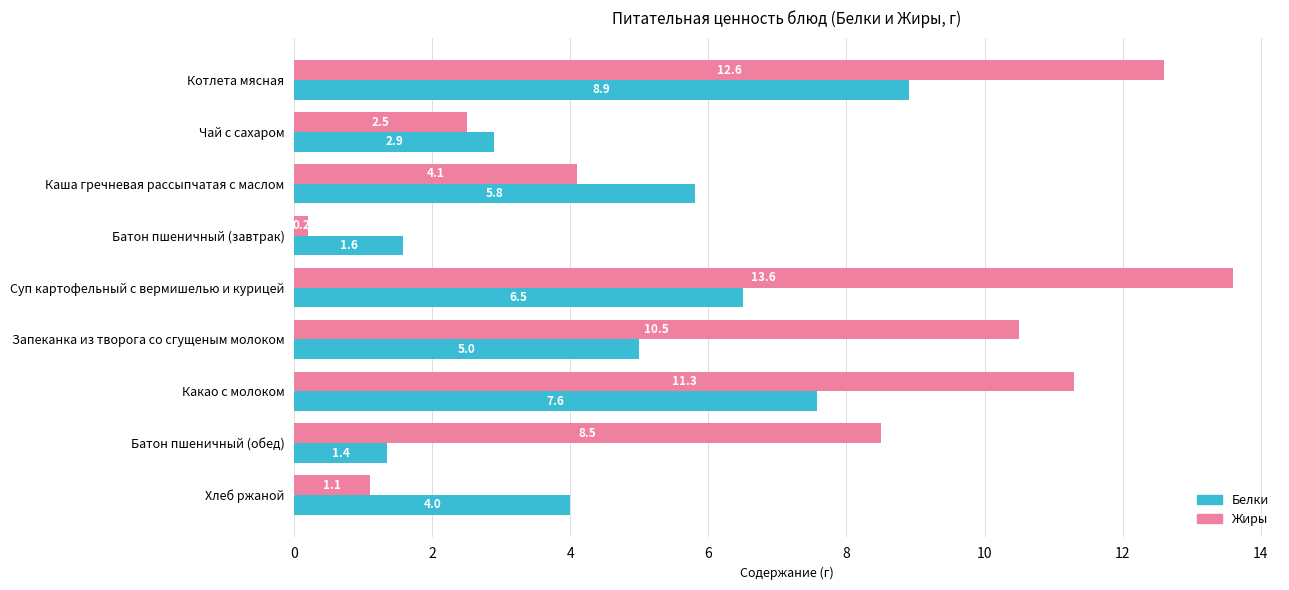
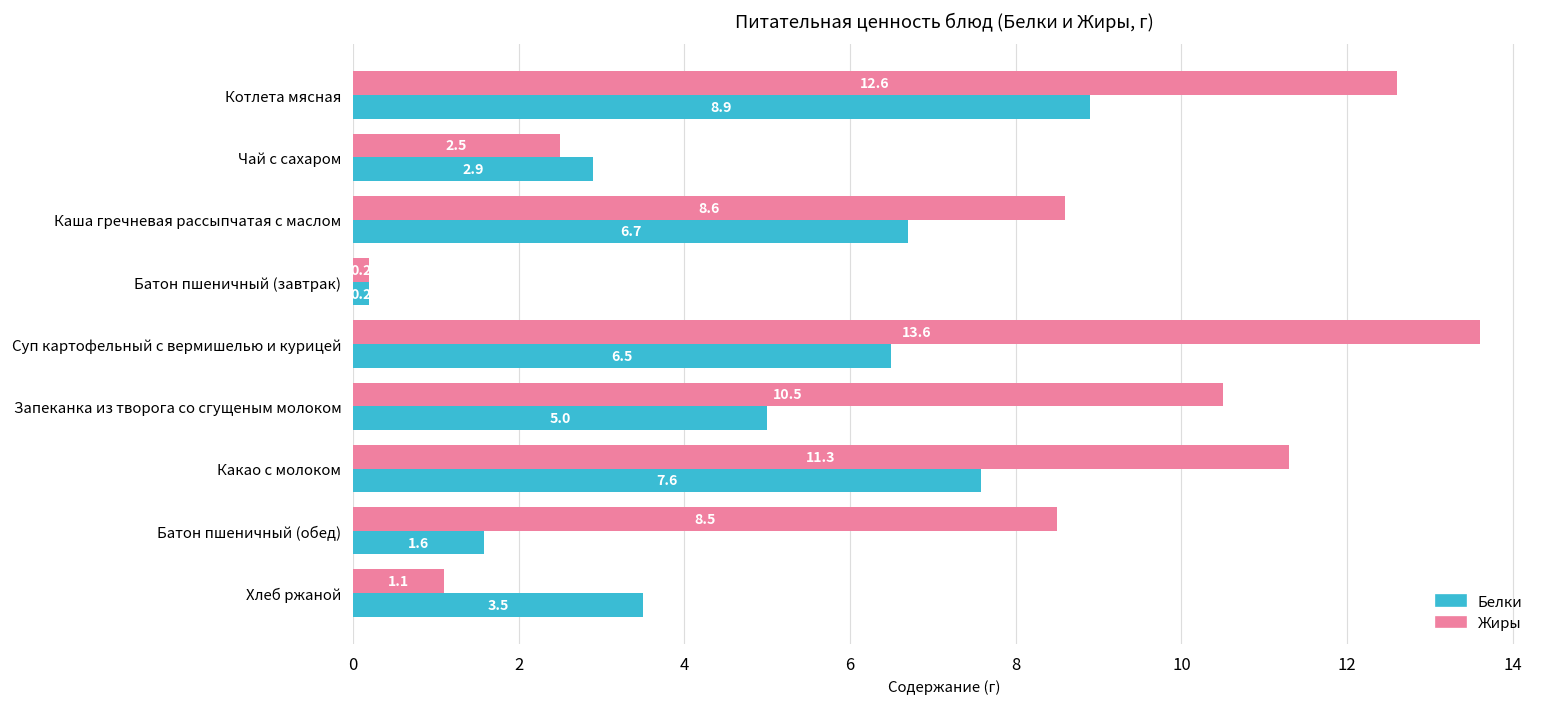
Жиры, Каша гречневая рассыпчатая с маслом: 4.1 -> 8.6
Белки, Каша гречневая рассыпчатая с маслом: 5.8 -> 6.7
Белки, Батон пшеничный (завтрак): 1.6 -> 0.2
Белки, Батон пшеничный (обед): 1.4 -> 1.6
Белки, Хлеб ржаной: 4.0 -> 3.5
